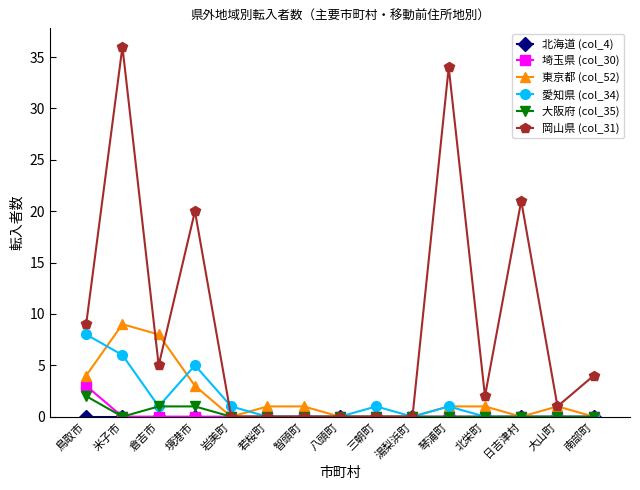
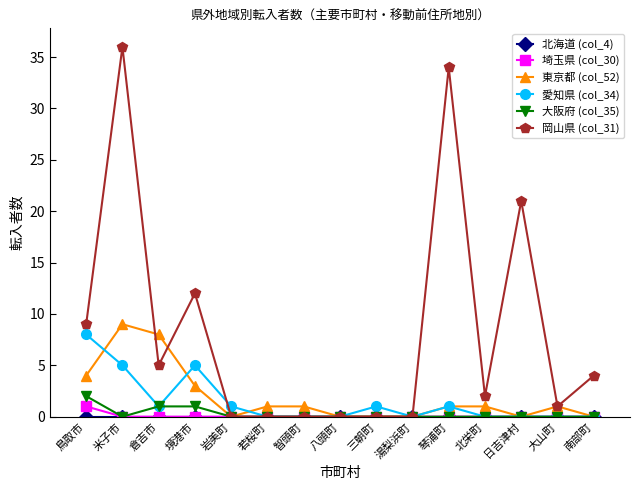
埼玉県 (col_30), 鳥取市: 3 -> 1
愛知県 (col_34), 米子市: 6 -> 5
岡山県 (col_31), 境港市: 20 -> 12
